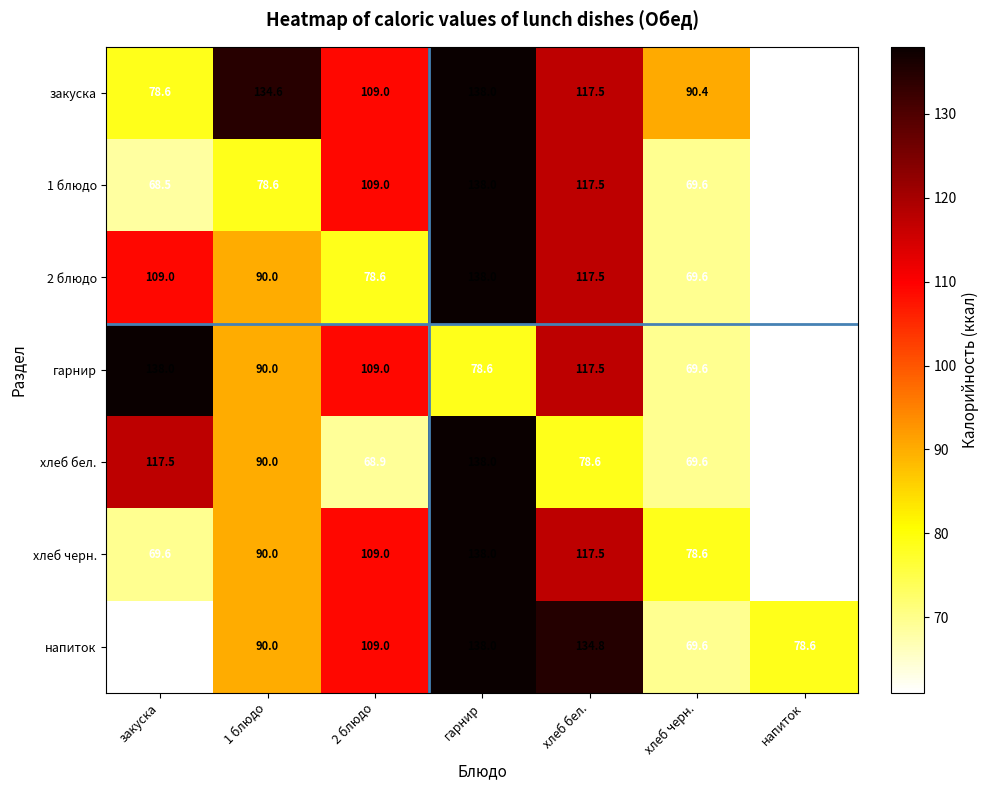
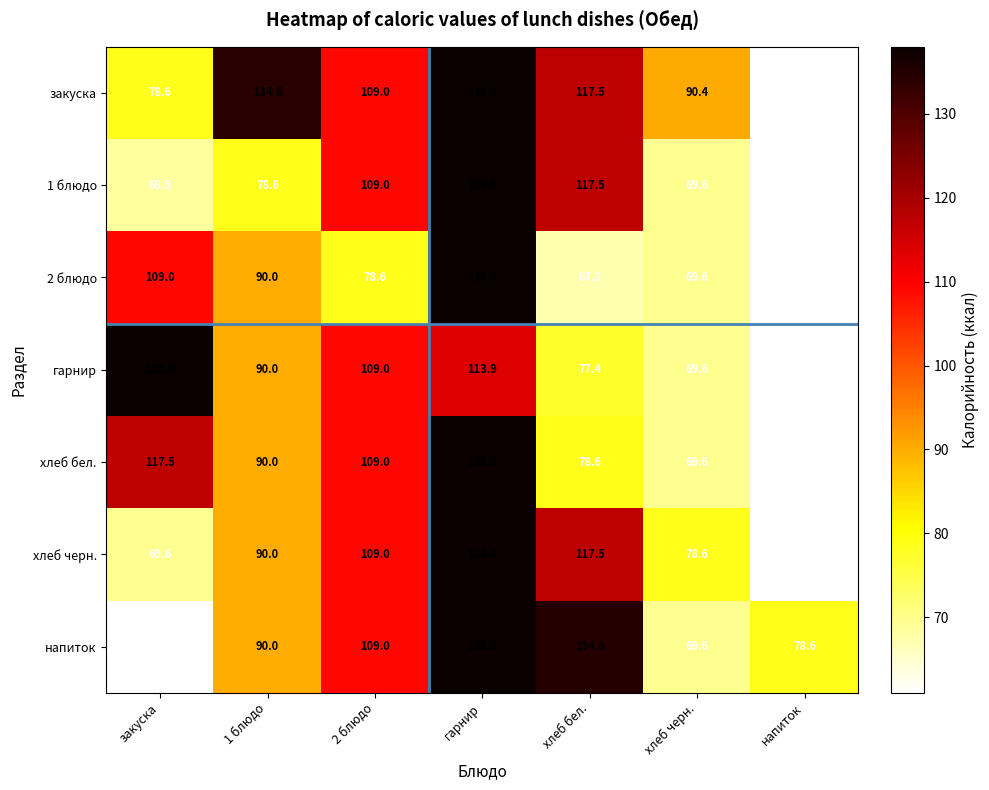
2 блюдо, хлеб бел.: 117.5 -> 67.3
гарнир, гарнир: 78.6 -> 113.9
гарнир, хлеб бел.: 117.5 -> 77.4
хлеб бел., 2 блюдо: 68.9 -> 109.0
